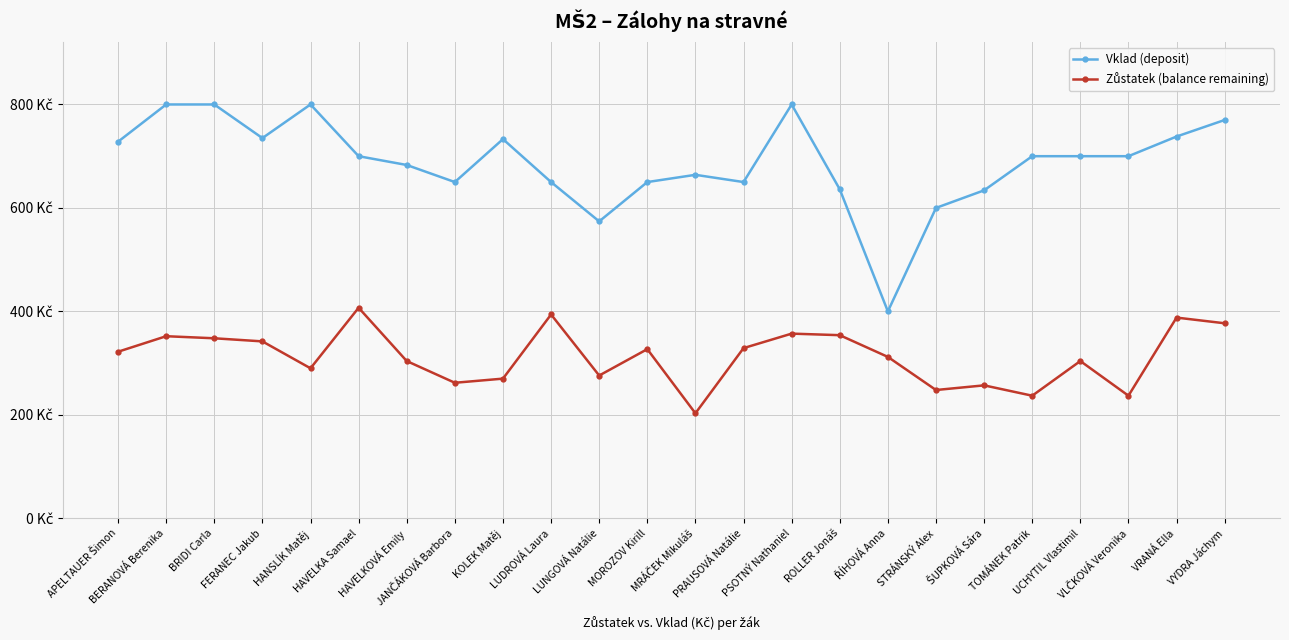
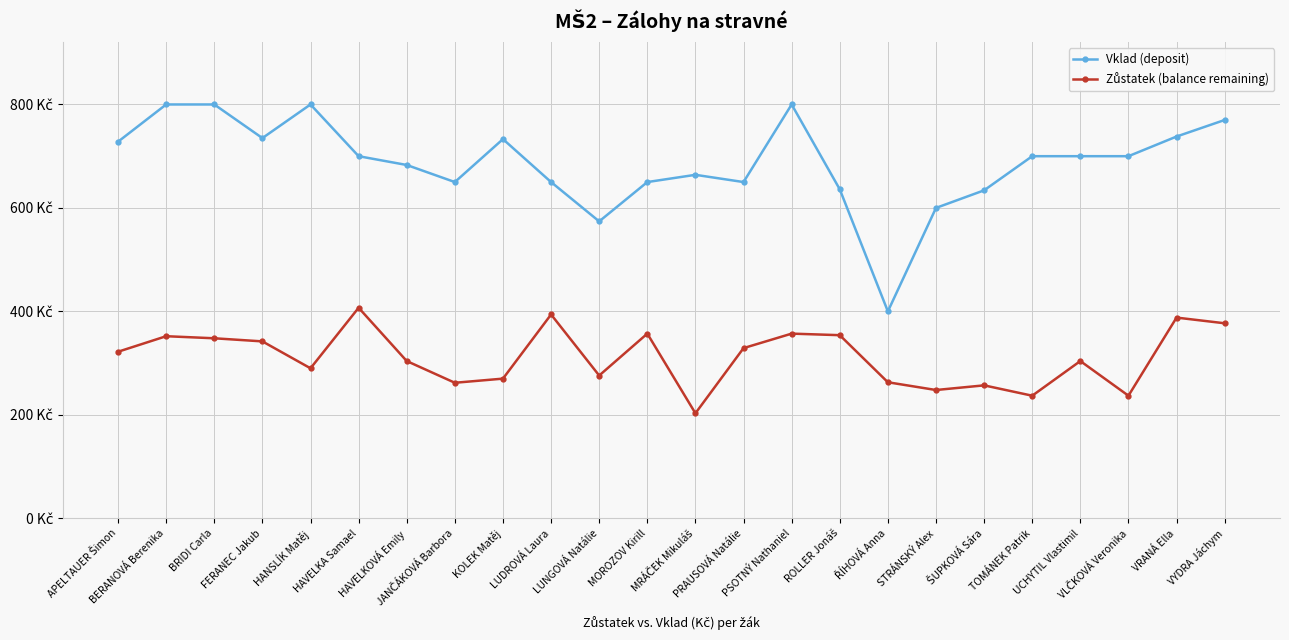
Zůstatek (balance remaining), MOROZOV Kirill: 330 Kč -> 360 Kč
Zůstatek (balance remaining), ŘÍHOVÁ Anna: 310 Kč -> 260 Kč
